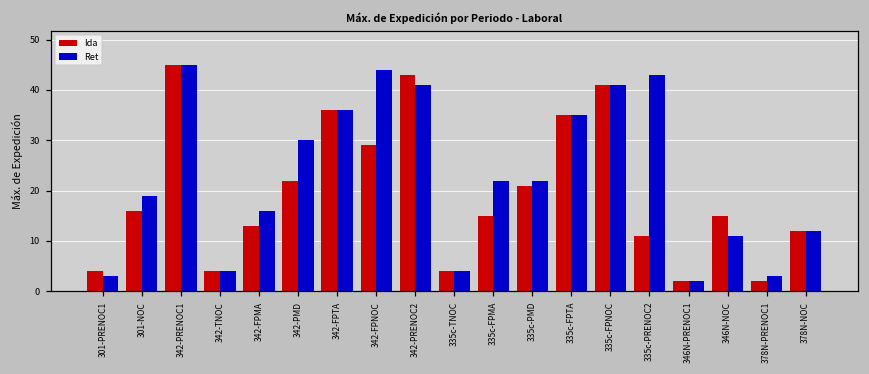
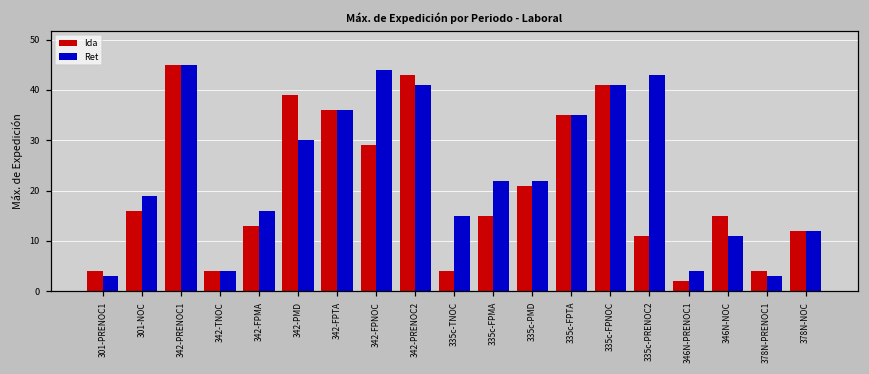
Ida, 342-PMD: 22 -> 39
Ret, 335c-TNOC: 4 -> 15
Ret, 346N-PRENOC1: 2 -> 4
Ida, 378N-PRENOC1: 2 -> 4
